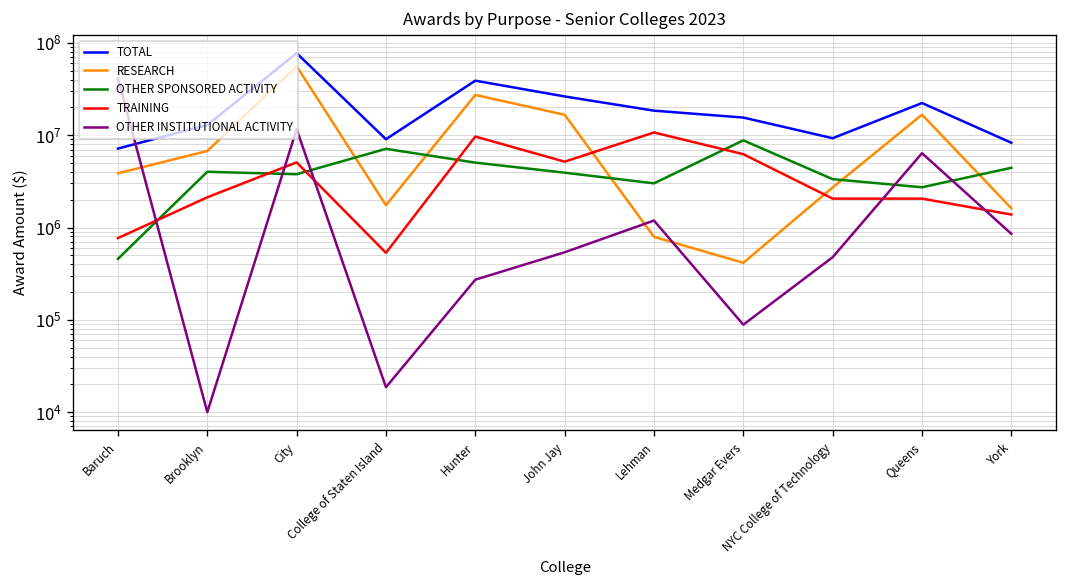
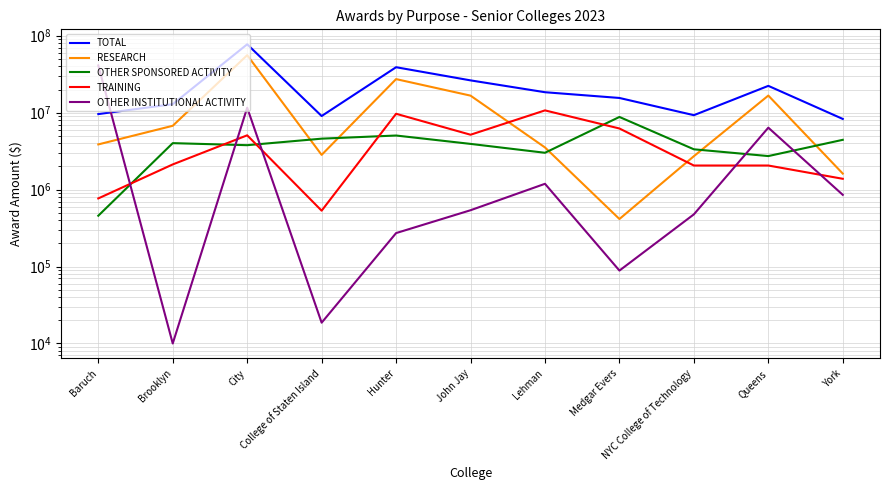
TOTAL, Baruch: 7000000 -> 10000000
RESEARCH, College of Staten Island: 1700000 -> 2800000
OTHER SPONSORED ACTIVITY, College of Staten Island: 7000000 -> 5000000
RESEARCH, Lehman: 800000 -> 4000000
